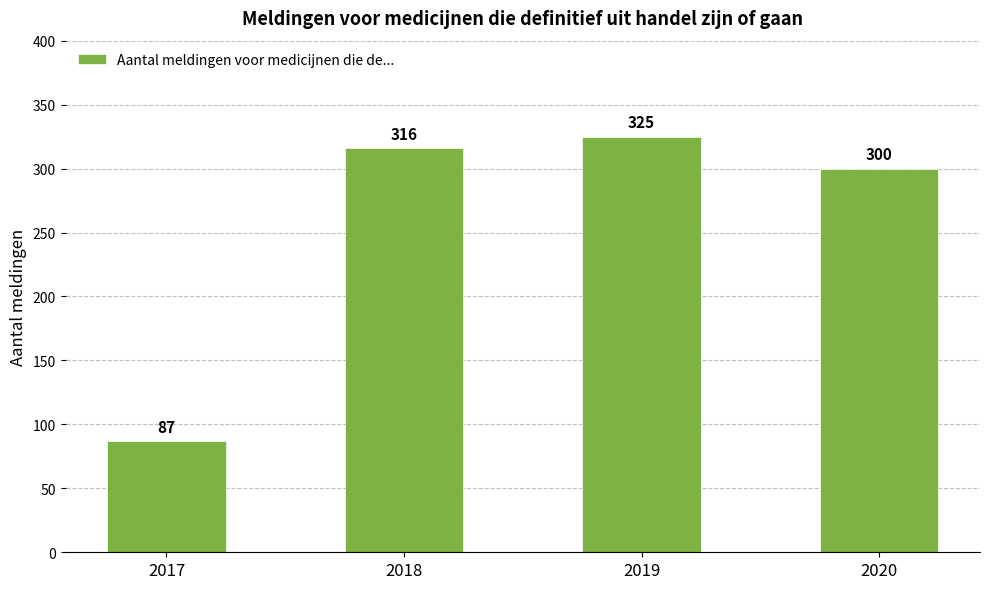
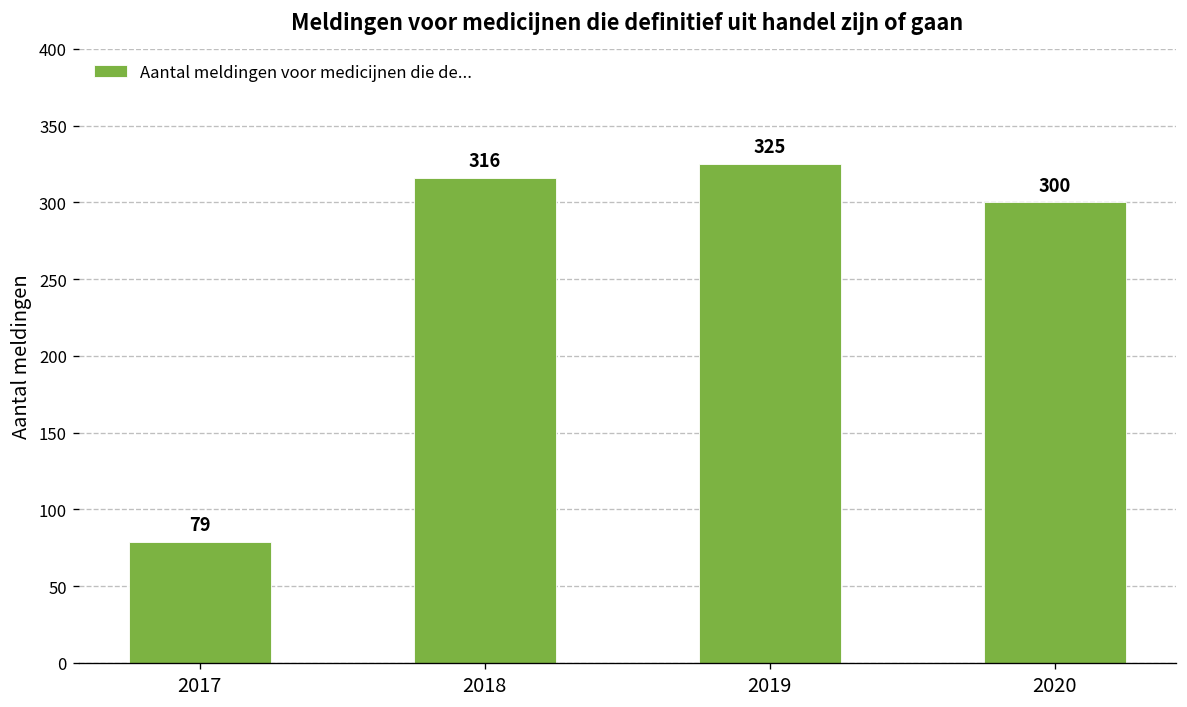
2017: 87 -> 79
